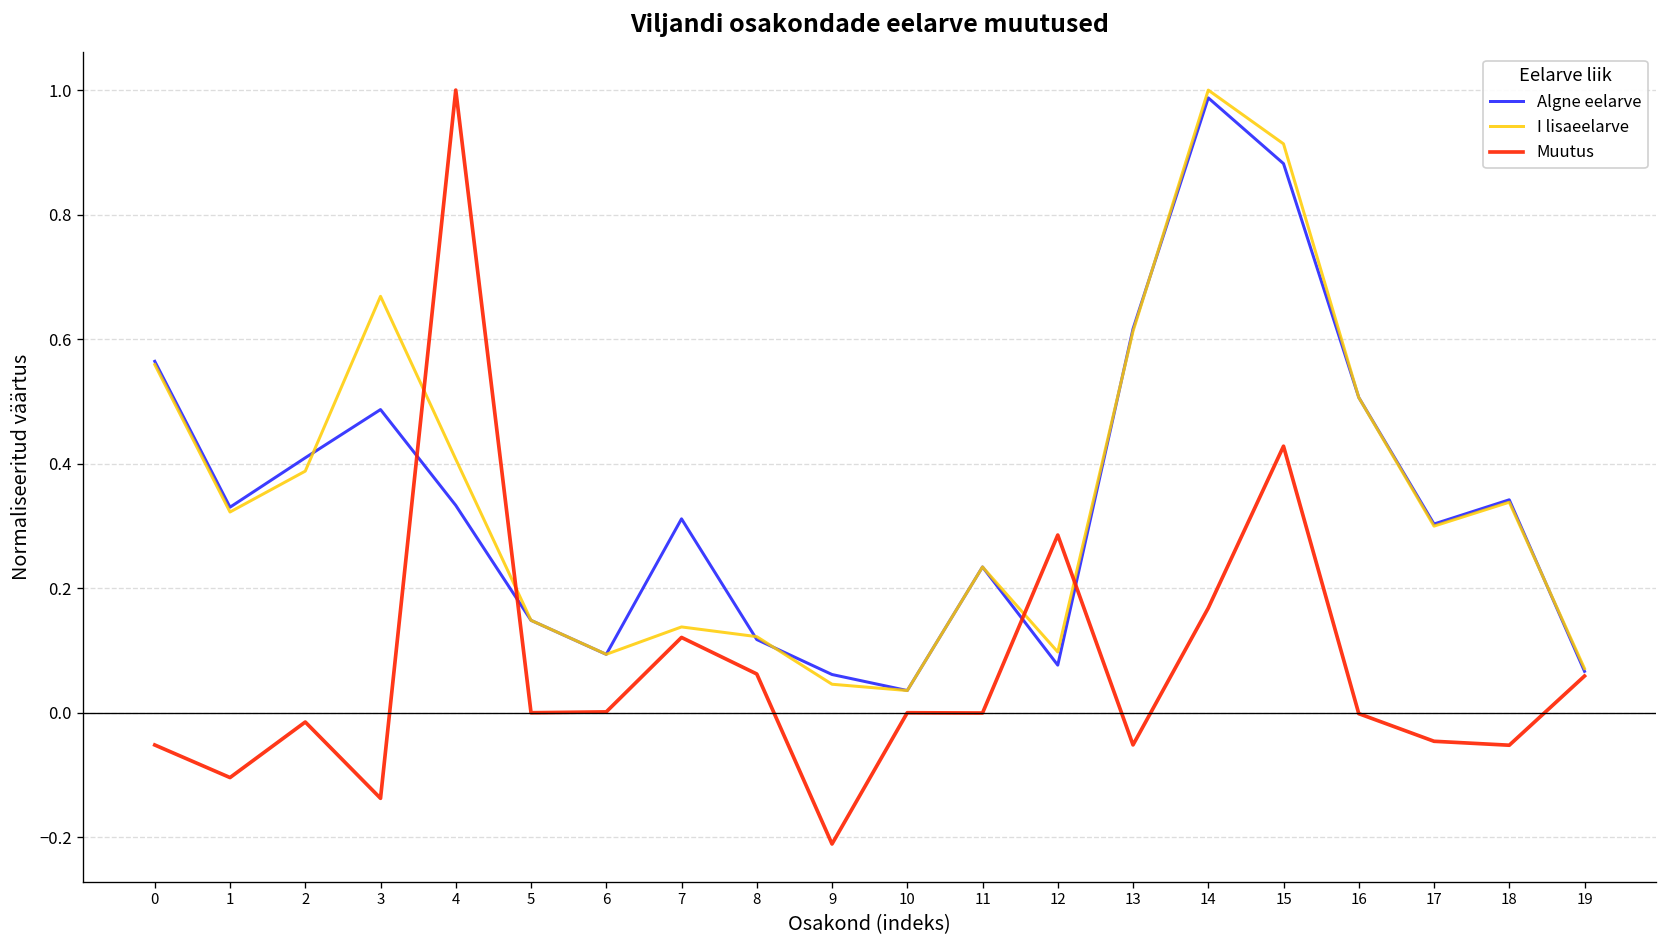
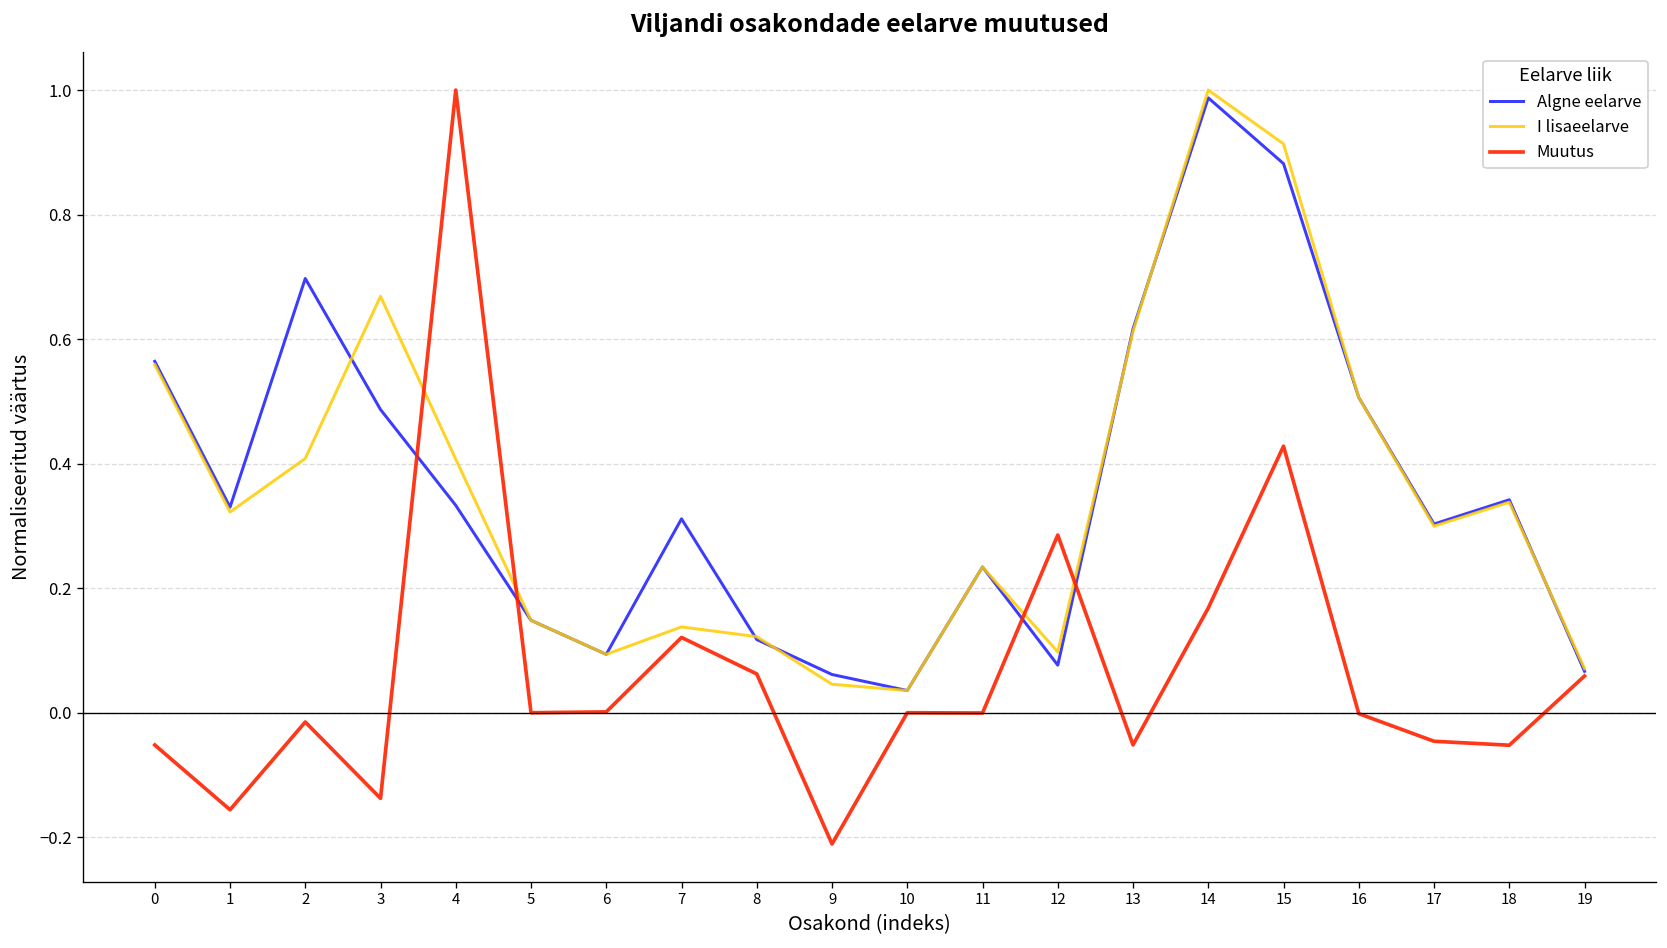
Muutus, 1: -0.10 -> -0.16
Algne eelarve, 2: 0.41 -> 0.70
I lisaeelarve, 2: 0.39 -> 0.41
